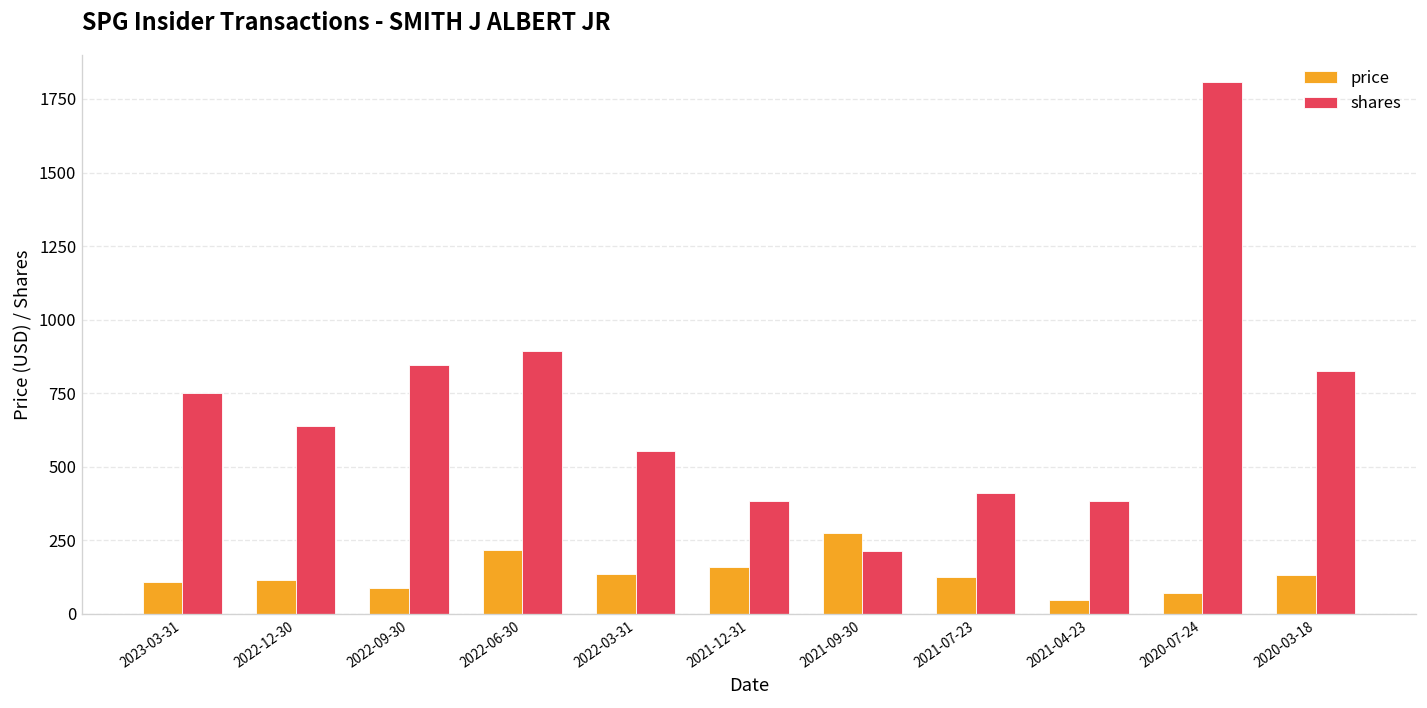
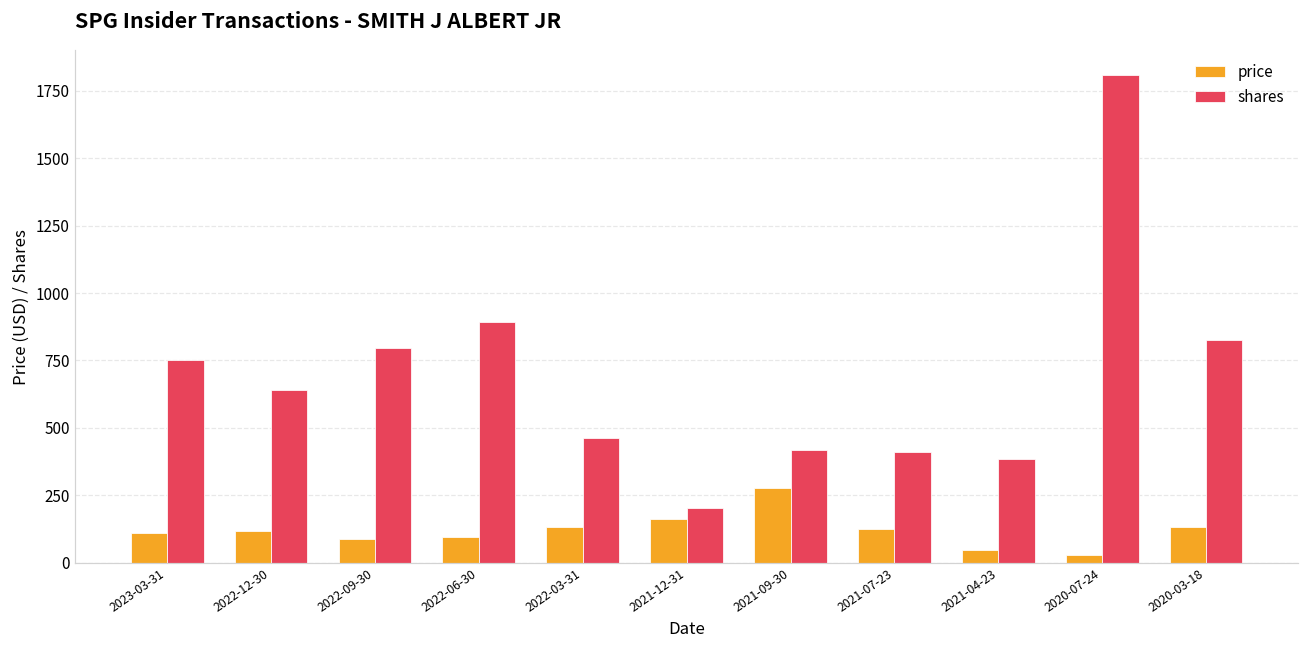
shares, 2022-09-30: 850 -> 800
price, 2022-06-30: 220 -> 90
shares, 2022-03-31: 550 -> 460
shares, 2021-12-31: 380 -> 200
shares, 2021-09-30: 210 -> 420
price, 2020-07-24: 70 -> 30
